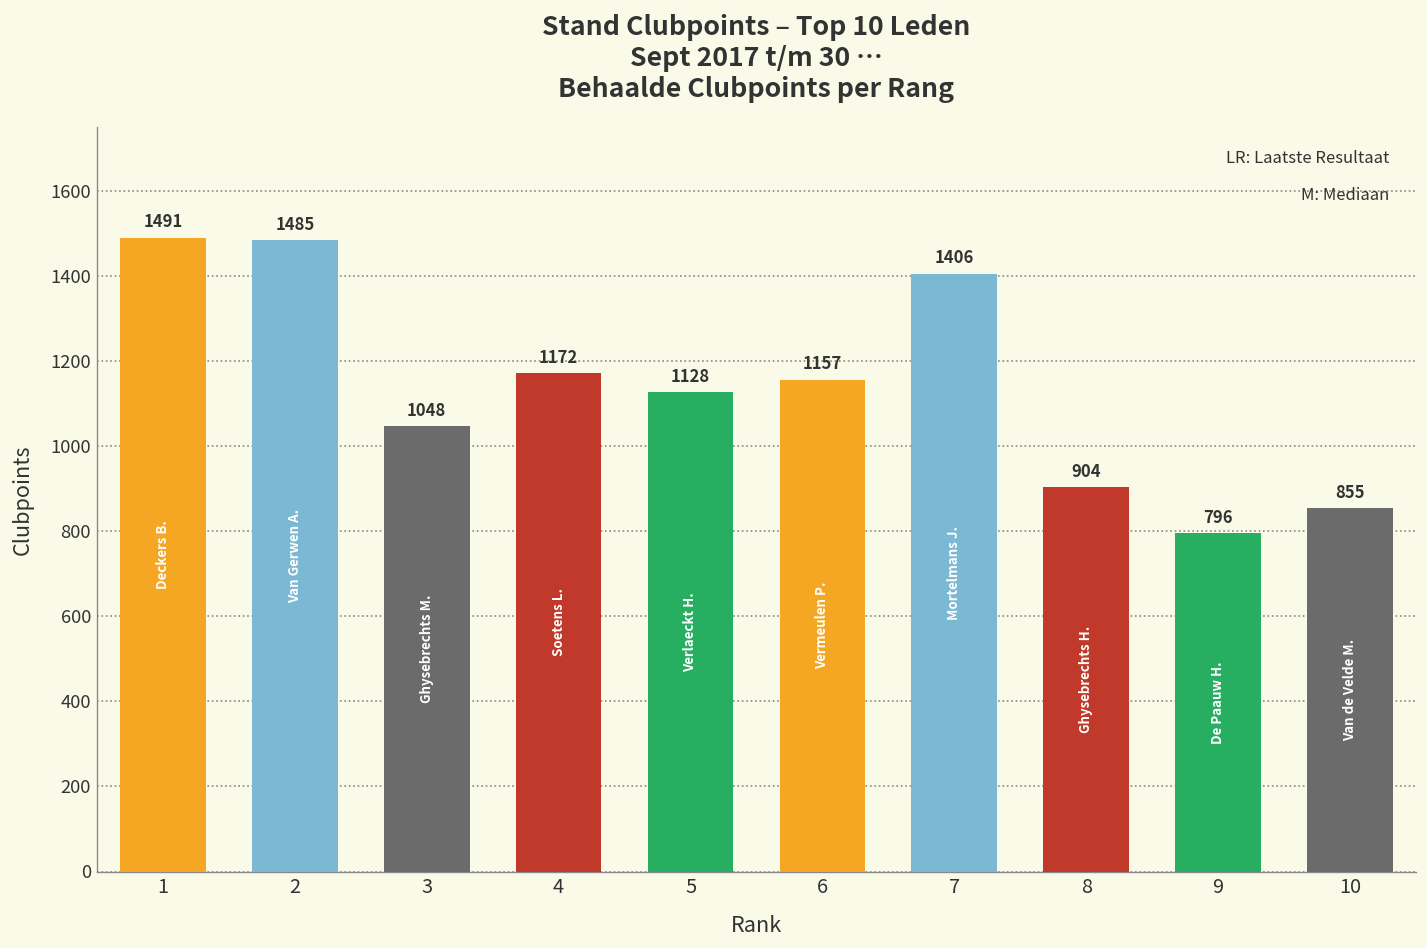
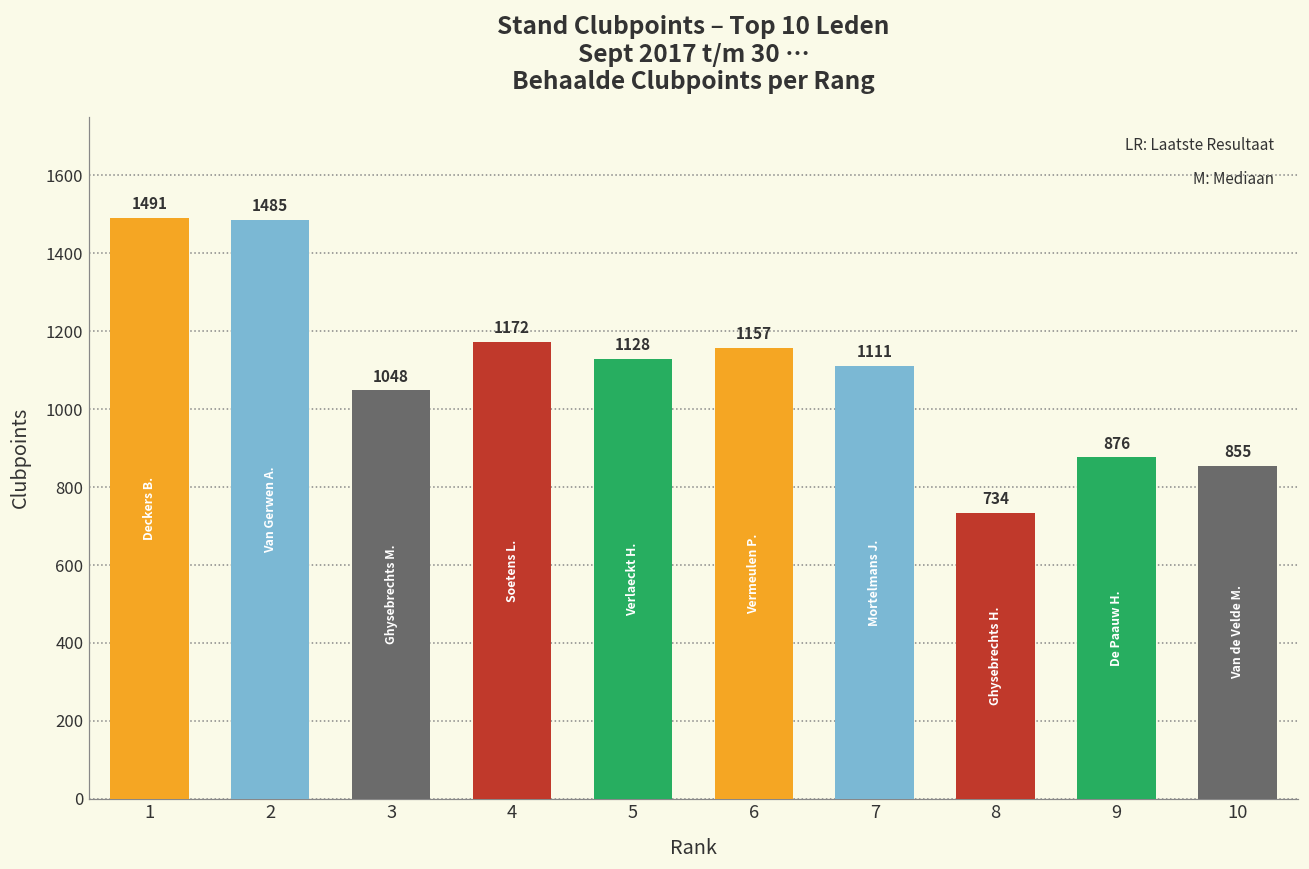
7: 1406 -> 1111
8: 904 -> 734
9: 796 -> 876
